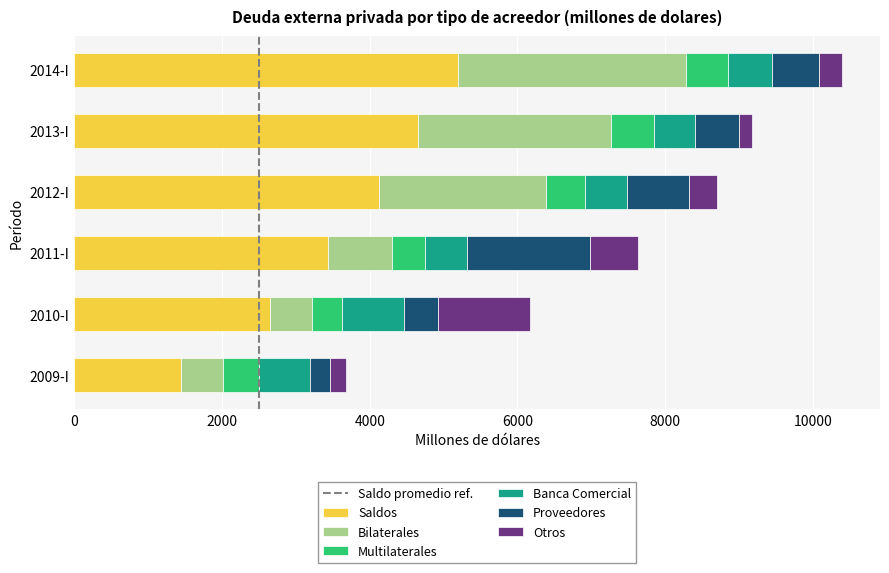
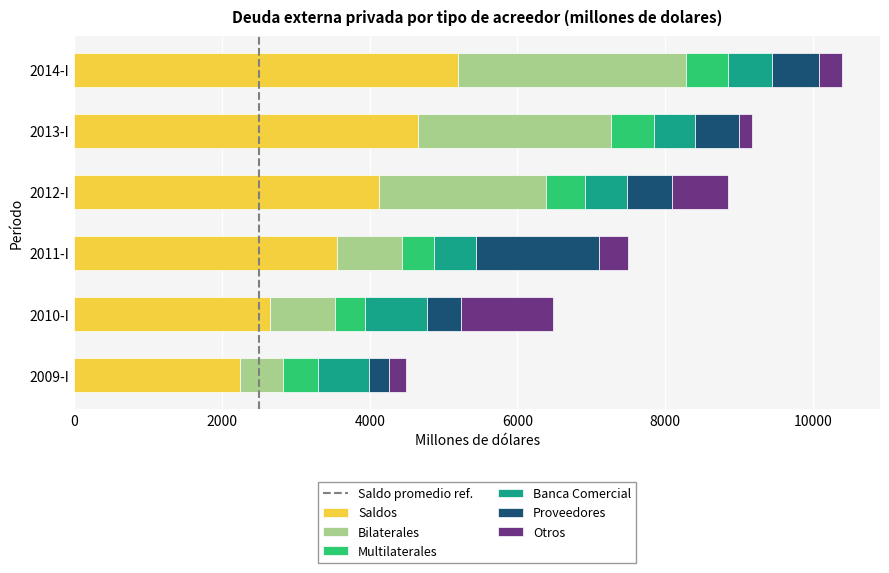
Proveedores, 2012-I: 800 -> 600
Otros, 2012-I: 400 -> 800
Saldos, 2011-I: 3400 -> 3600
Otros, 2011-I: 700 -> 400
Bilaterales, 2010-I: 600 -> 900
Saldos, 2009-I: 1400 -> 2200
